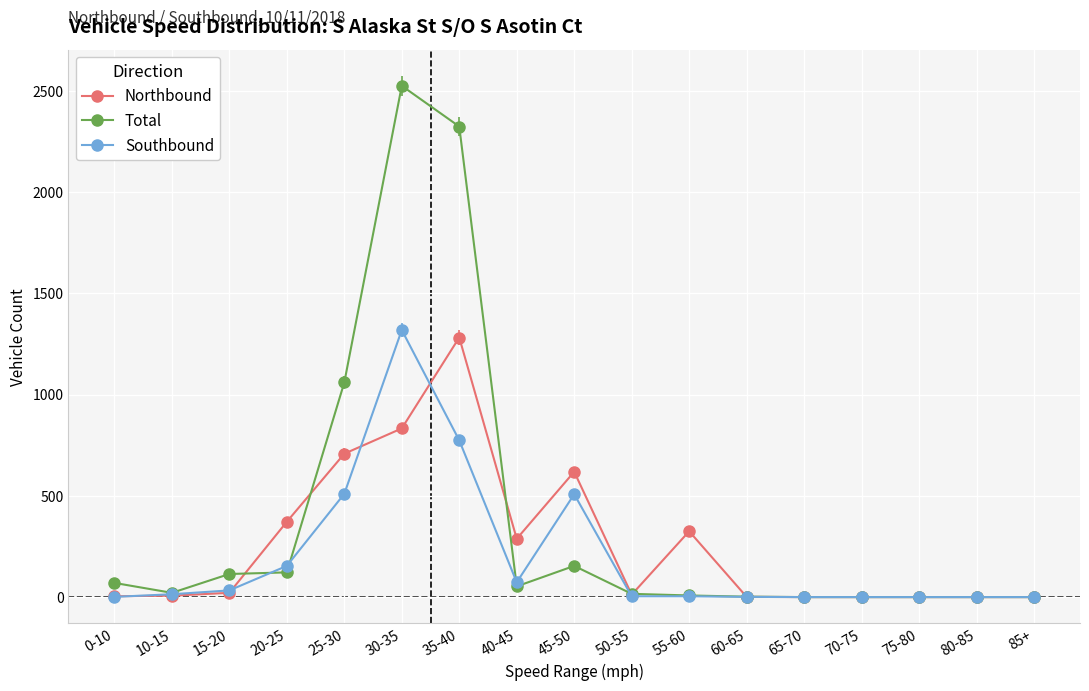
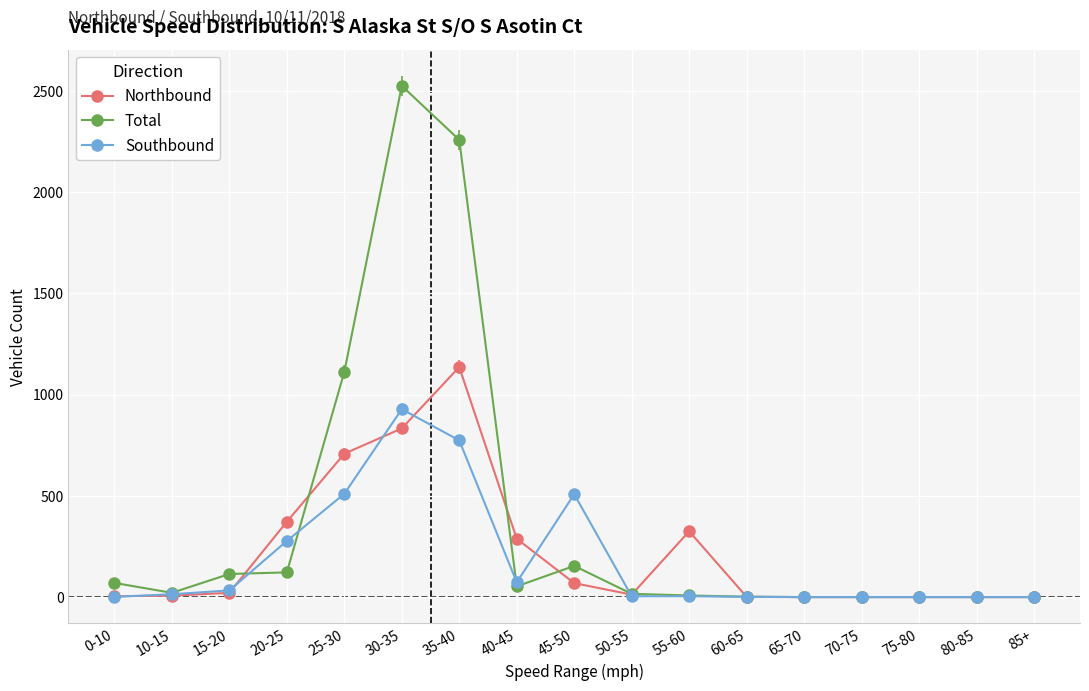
Southbound, 20-25: 150 -> 280
Total, 25-30: 1060 -> 1110
Southbound, 30-35: 1320 -> 930
Northbound, 35-40: 1280 -> 1140
Total, 35-40: 2320 -> 2260
Northbound, 45-50: 620 -> 70
